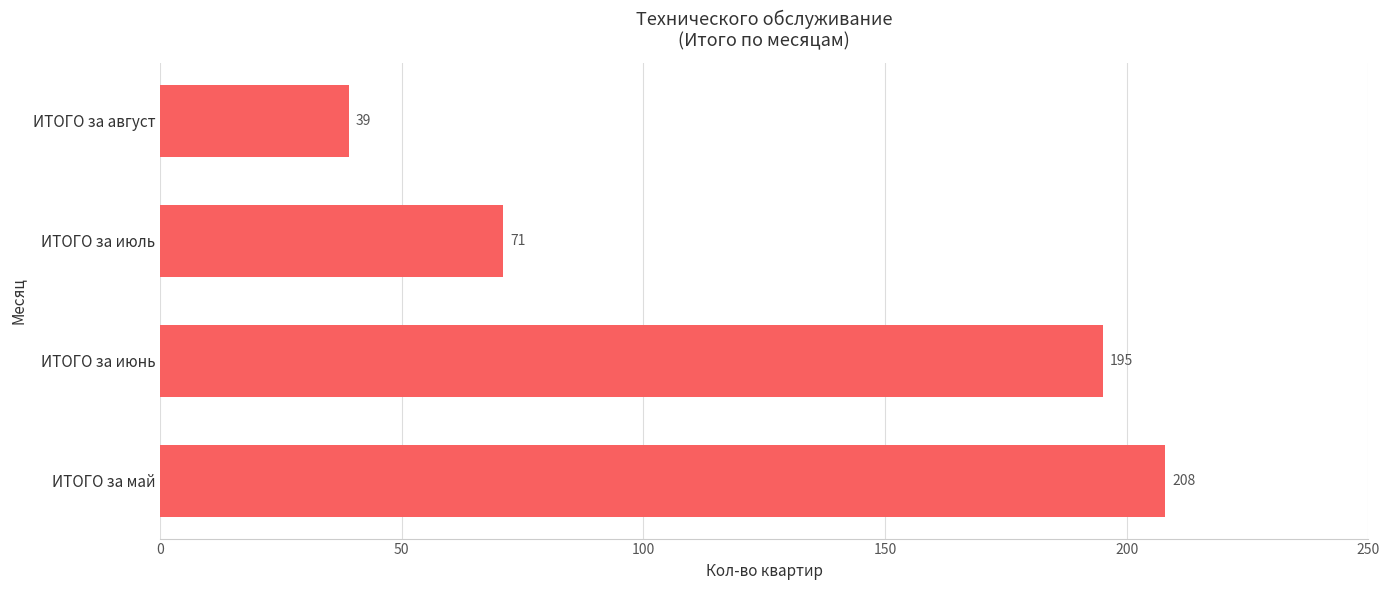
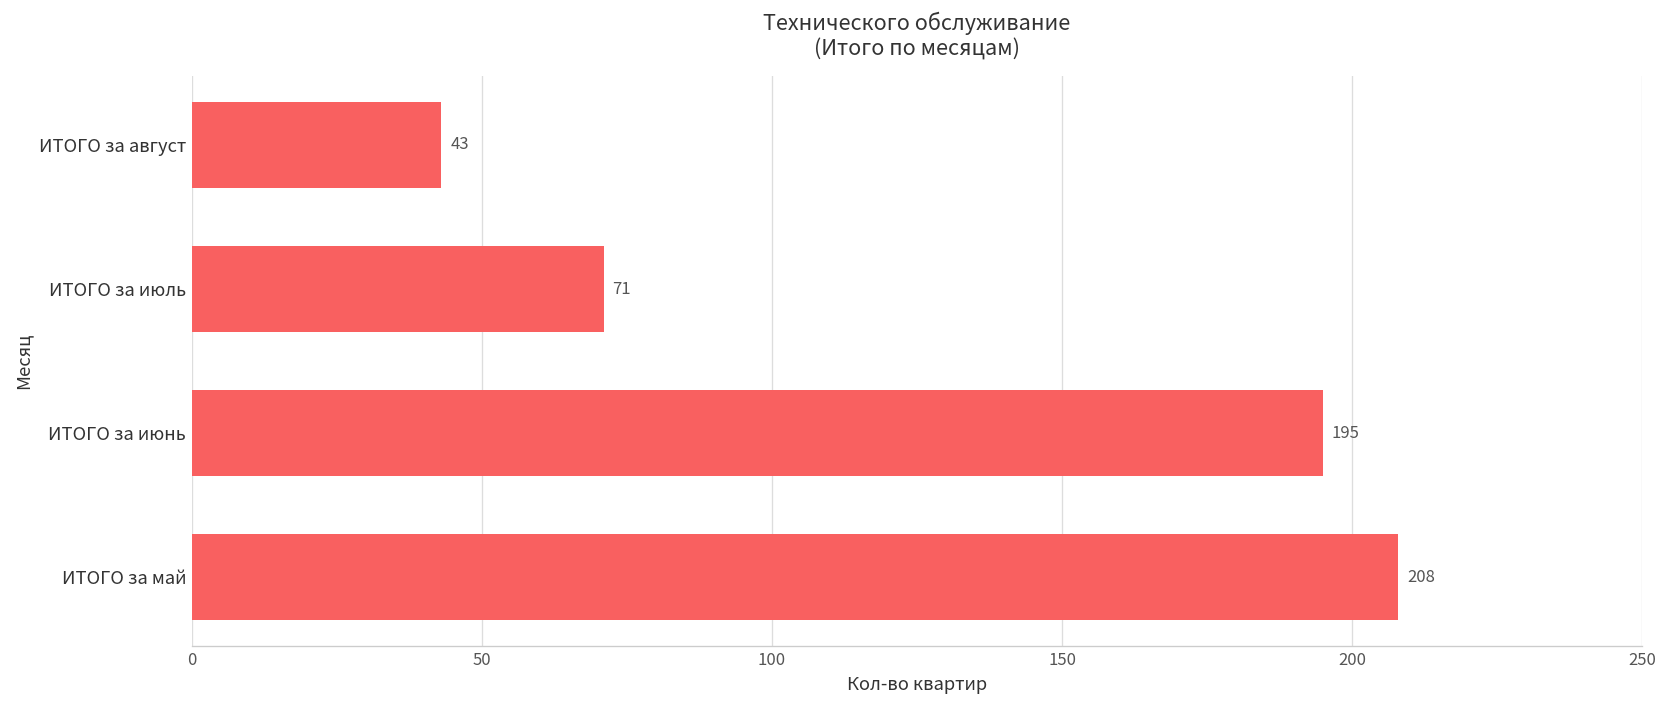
ИТОГО за август: 39 -> 43
